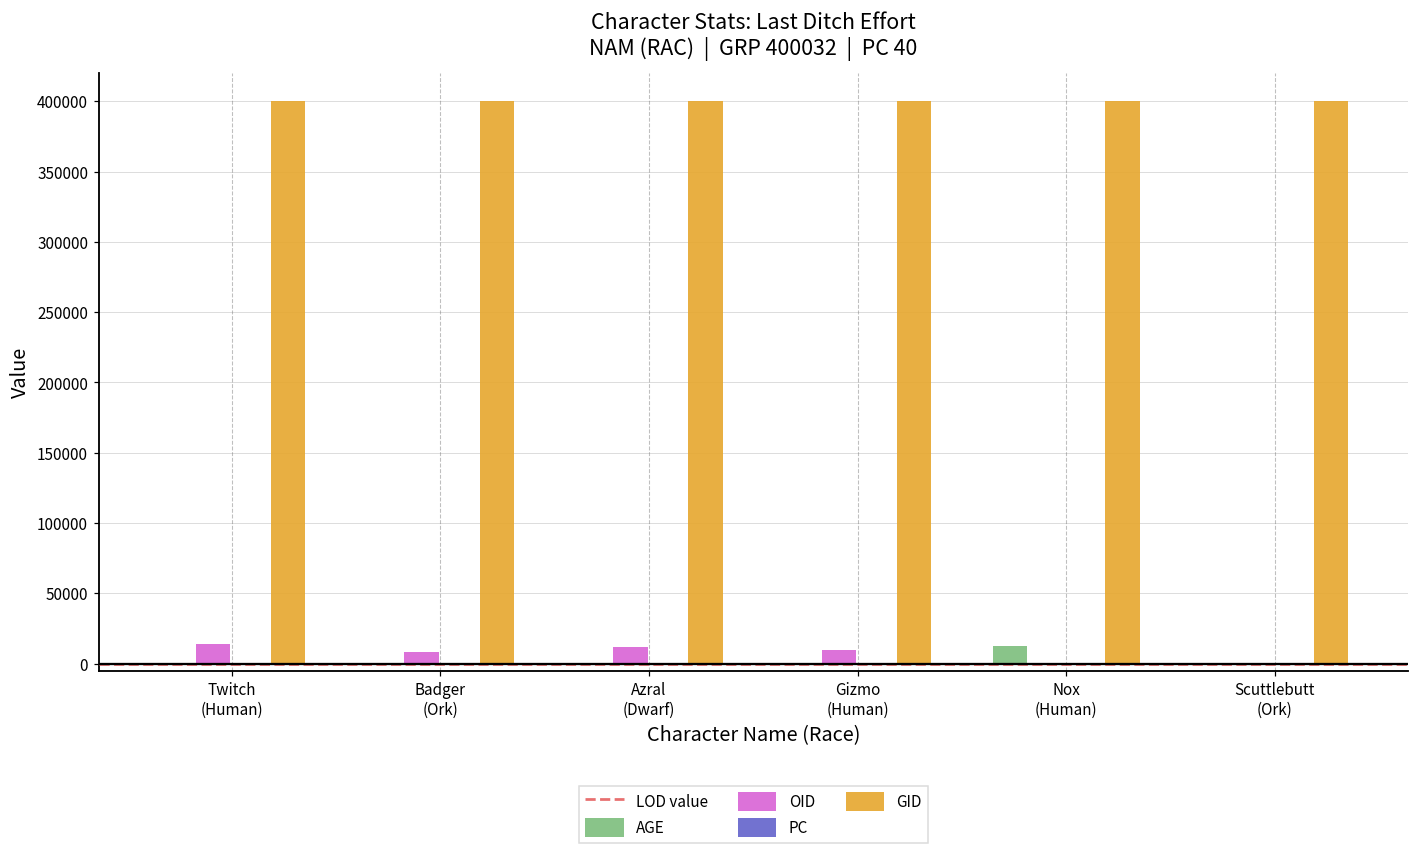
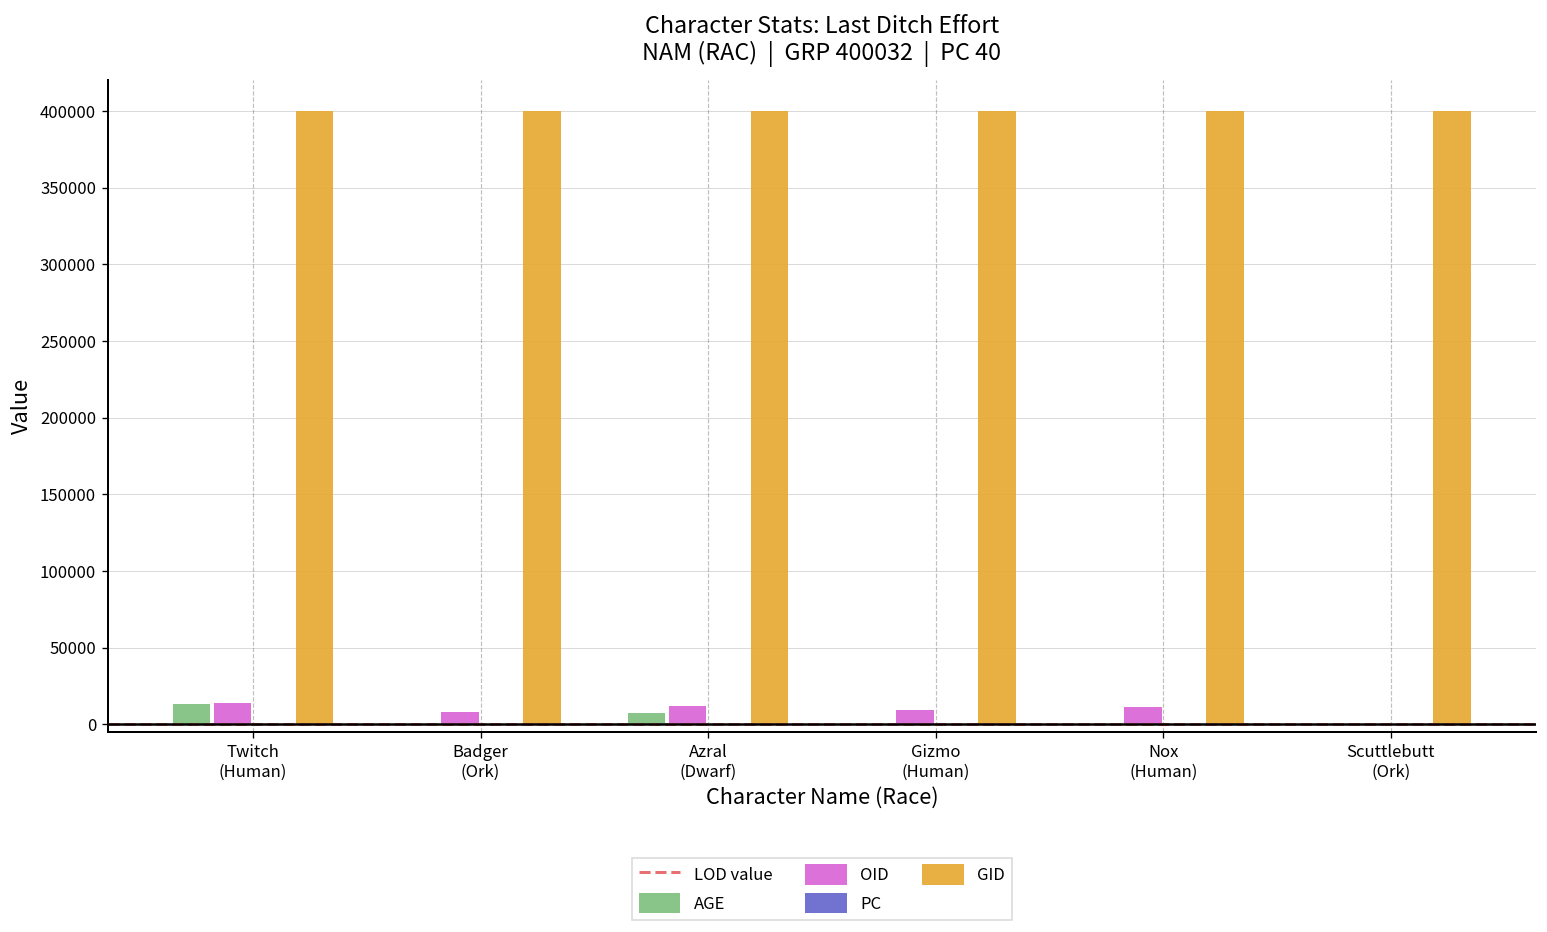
AGE, Twitch (Human): 0 -> 14000
AGE, Azral (Dwarf): 0 -> 7000
AGE, Nox (Human): 12000 -> 0
OID, Nox (Human): 0 -> 11000
